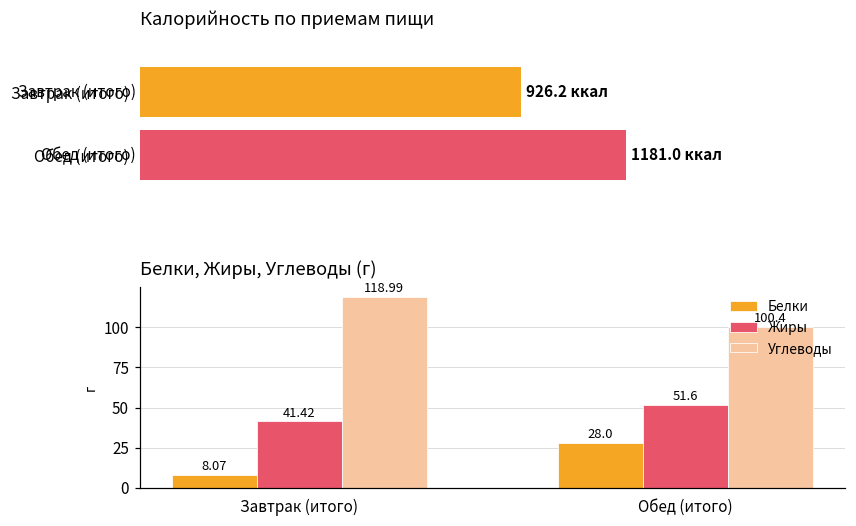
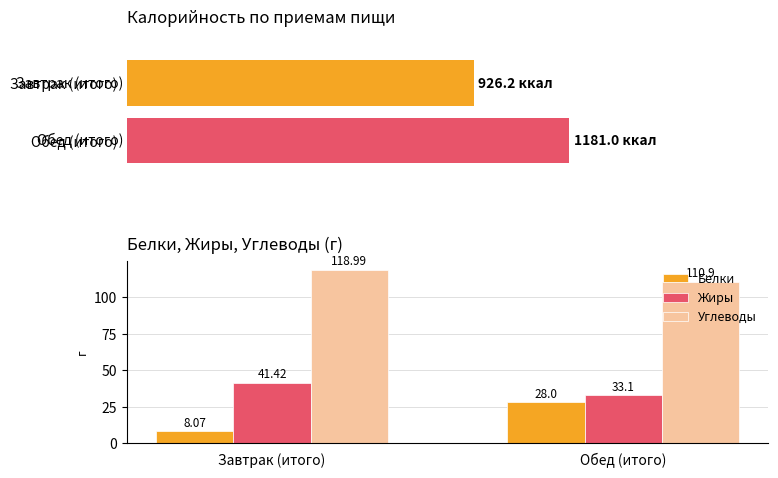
Белки, Жиры, Углеводы (г), Жиры, Обед (итого): 51.6 -> 33.1
Белки, Жиры, Углеводы (г), Углеводы, Обед (итого): 100.4 -> 110.9
